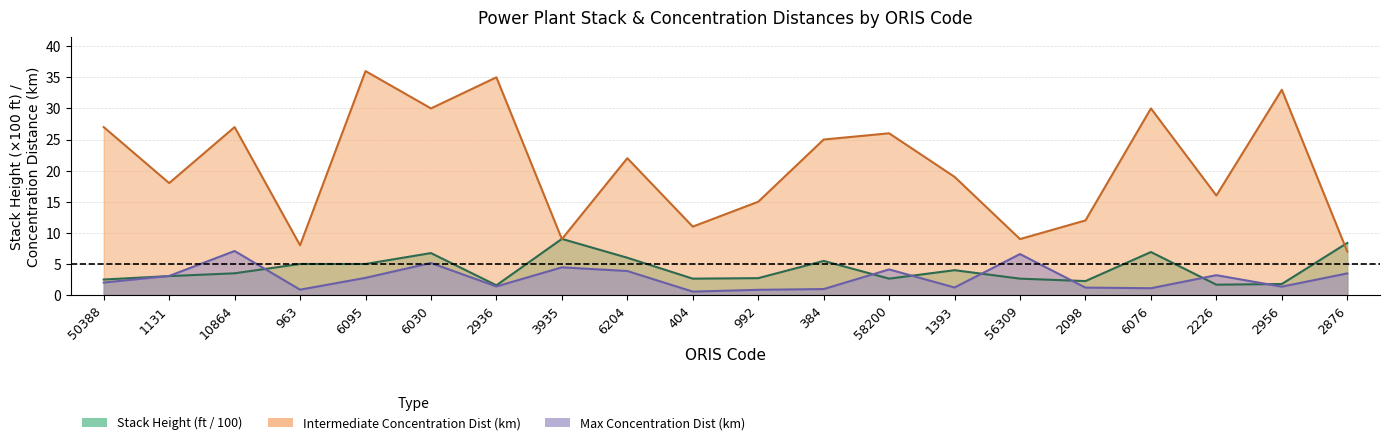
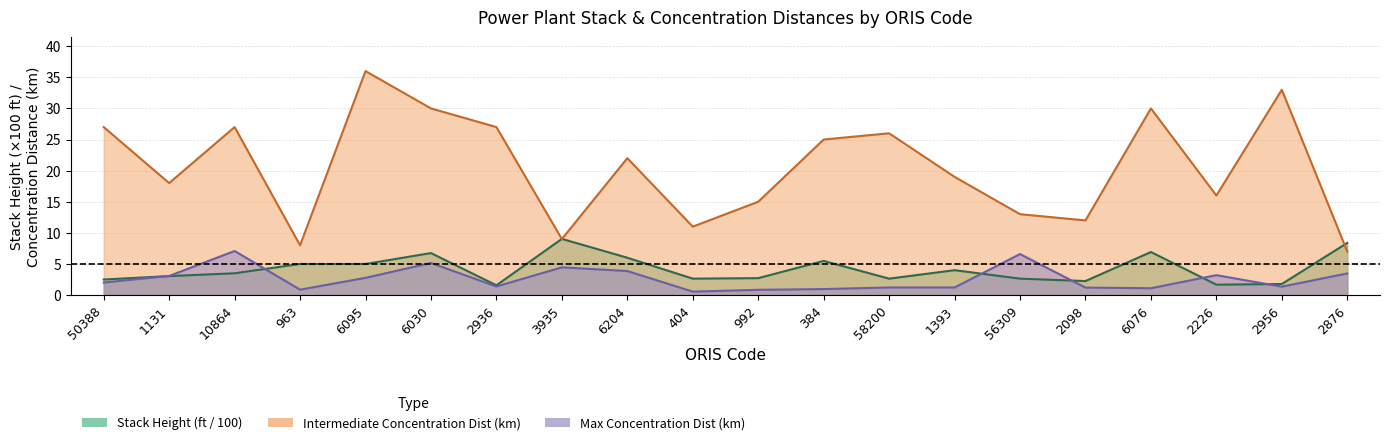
Intermediate Concentration Dist (km), 2936: 35 -> 27
Max Concentration Dist (km), 58200: 4 -> 1
Intermediate Concentration Dist (km), 56309: 9 -> 13
